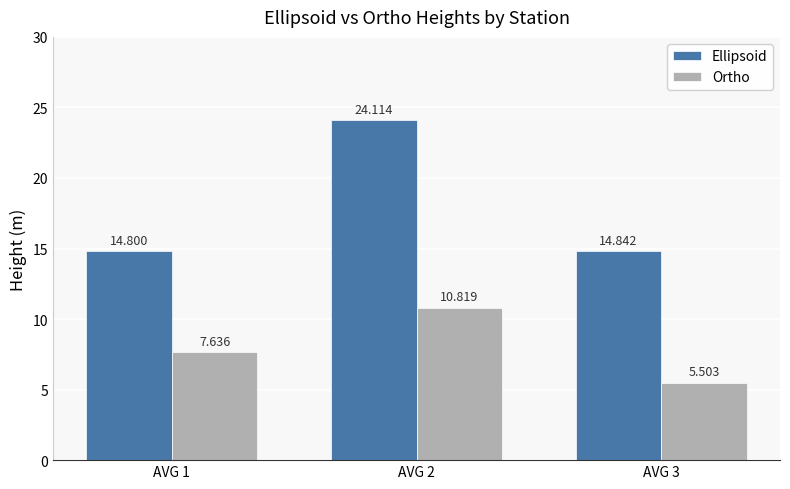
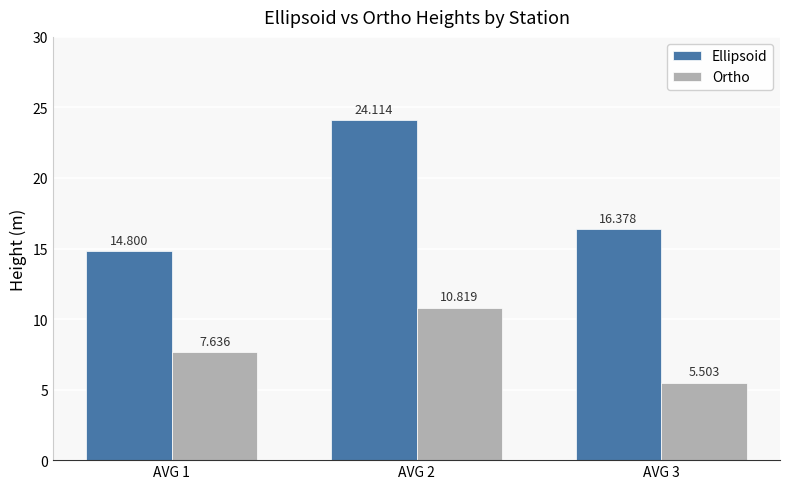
Ellipsoid, AVG 3: 14.842 -> 16.378
